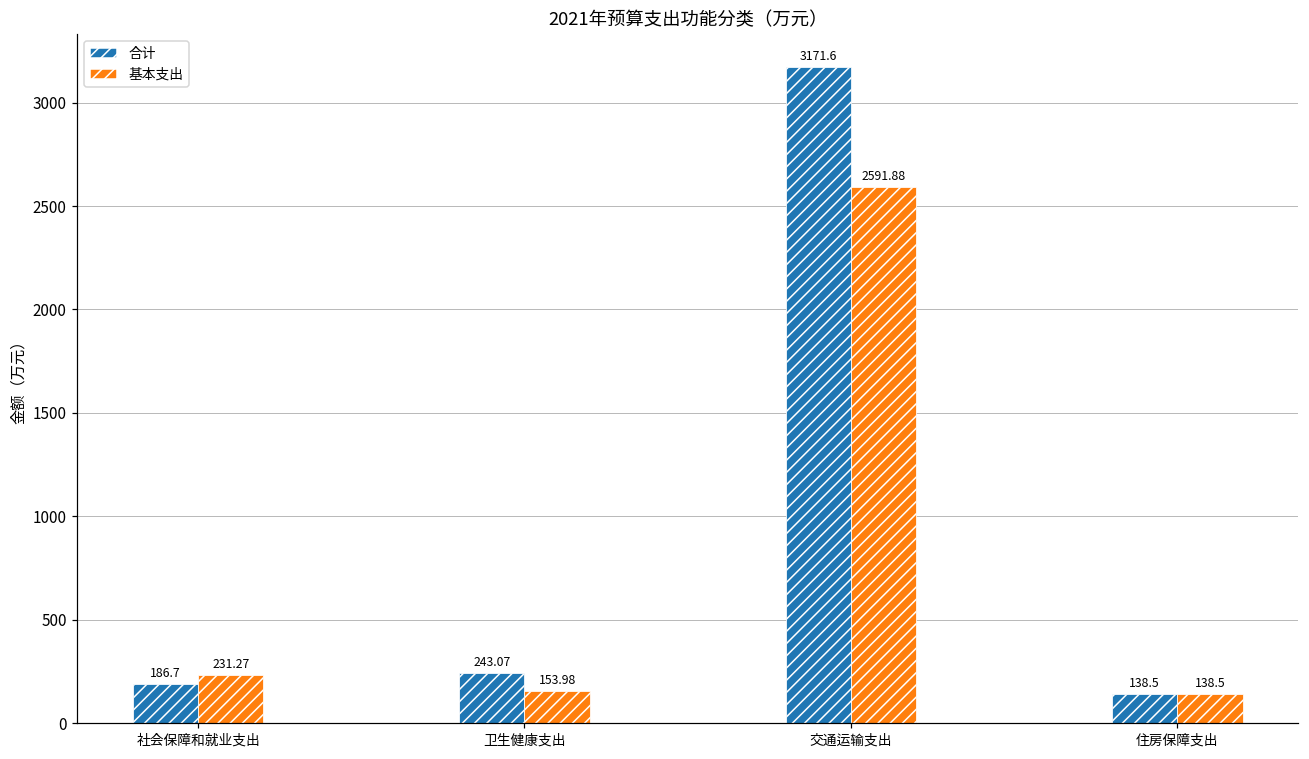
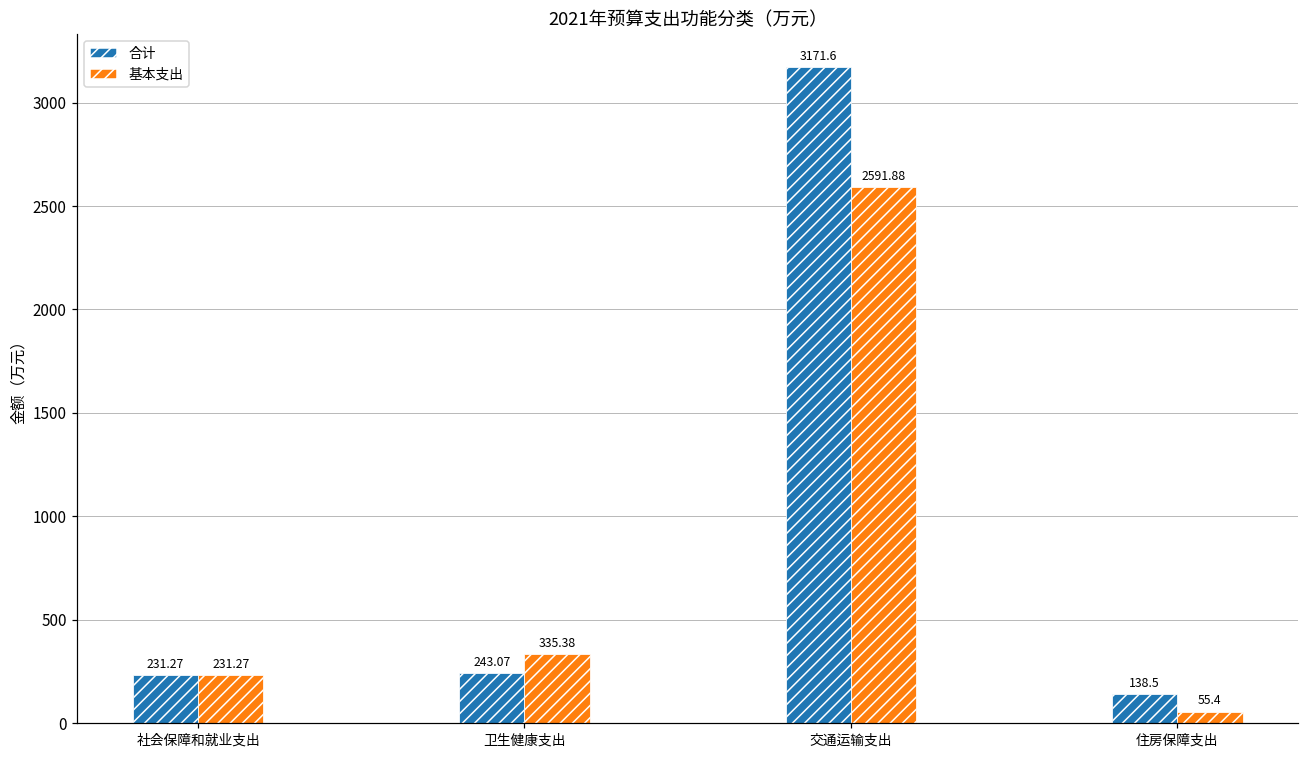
合计, 社会保障和就业支出: 186.7 -> 231.27
基本支出, 卫生健康支出: 153.98 -> 335.38
基本支出, 住房保障支出: 138.5 -> 55.4
